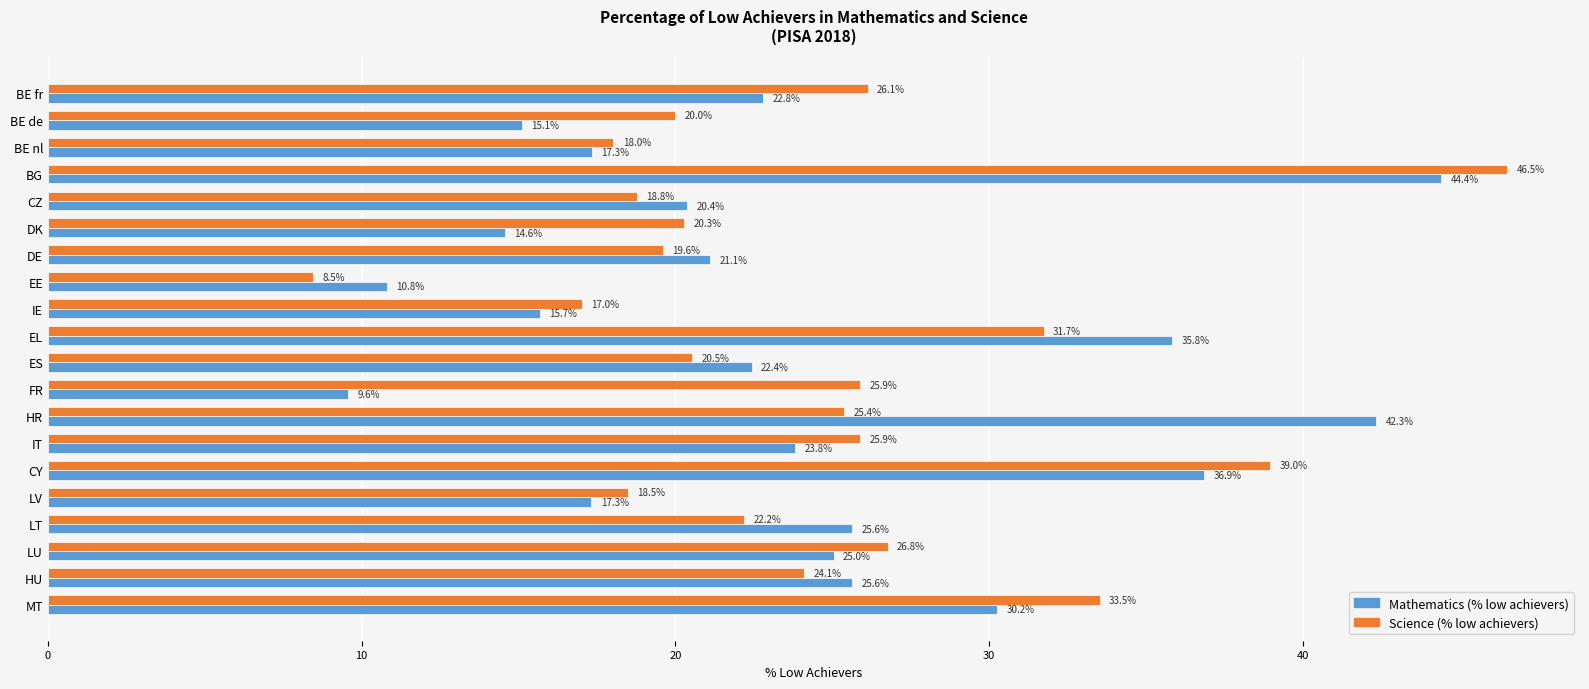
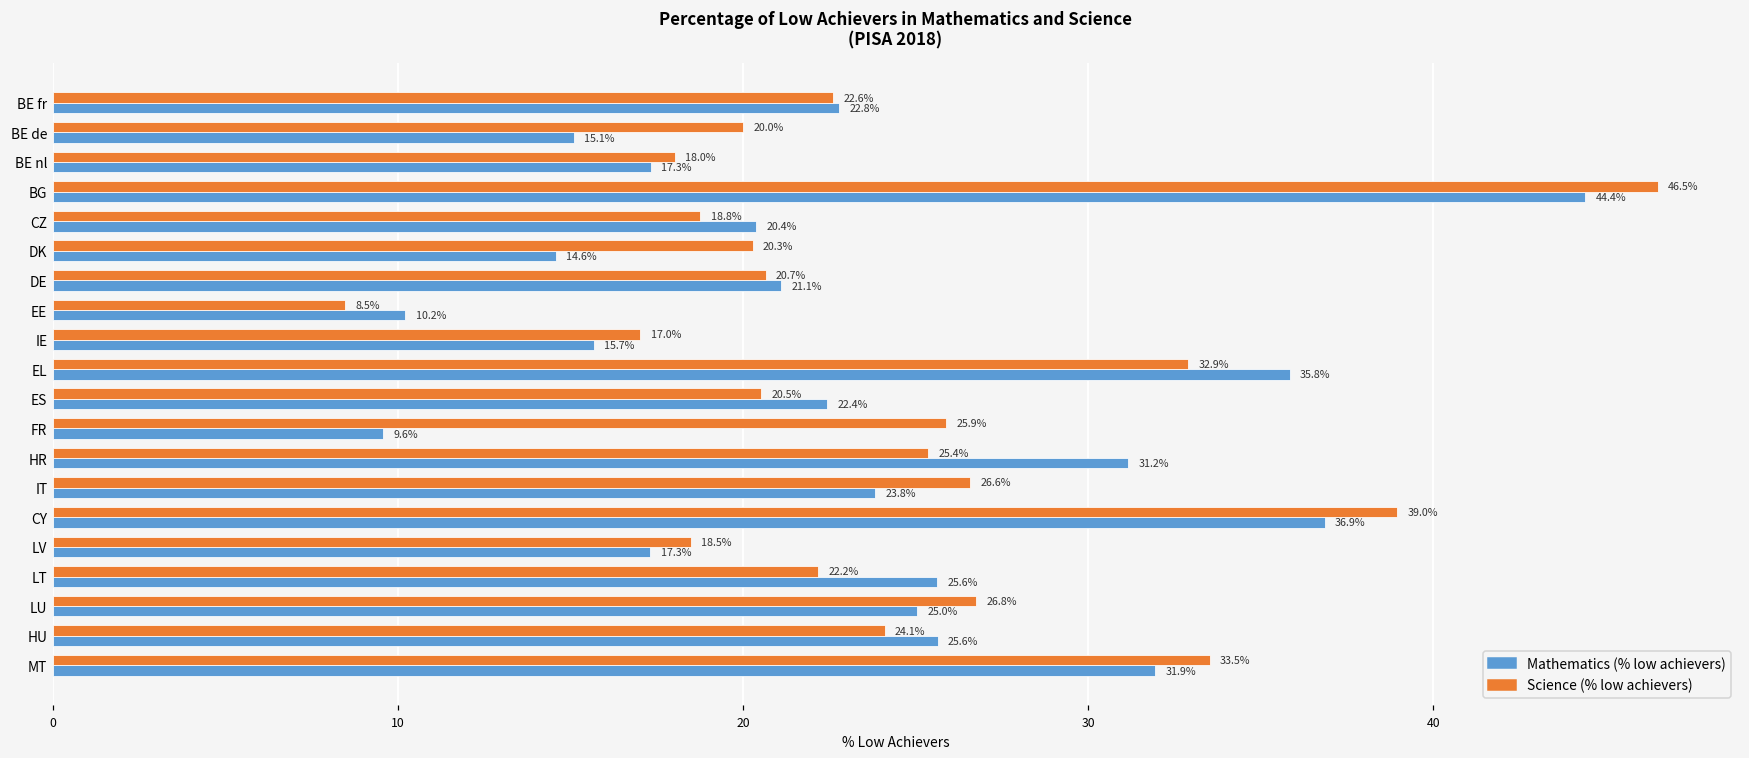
Science (% low achievers), BE fr: 26.1% -> 22.6%
Science (% low achievers), DE: 19.6% -> 20.7%
Mathematics (% low achievers), EE: 10.8% -> 10.2%
Science (% low achievers), EL: 31.7% -> 32.9%
Mathematics (% low achievers), HR: 42.3% -> 31.2%
Science (% low achievers), IT: 25.9% -> 26.6%
Mathematics (% low achievers), MT: 30.2% -> 31.9%
